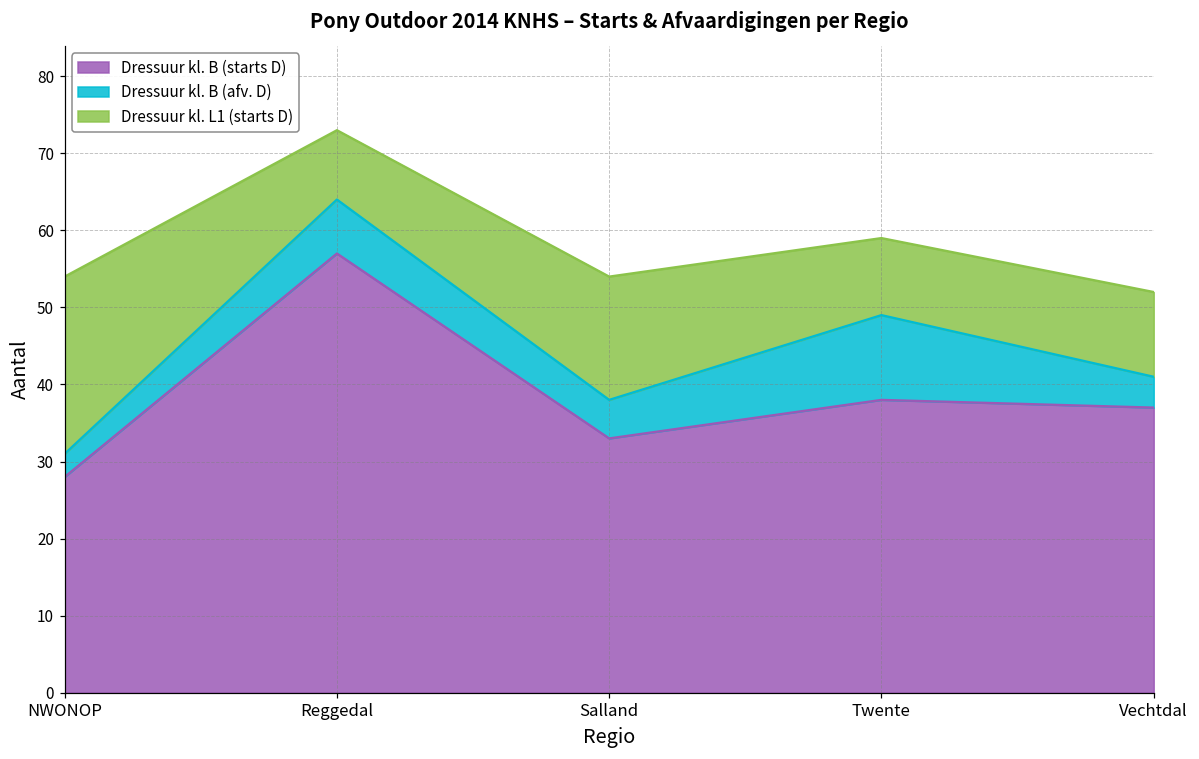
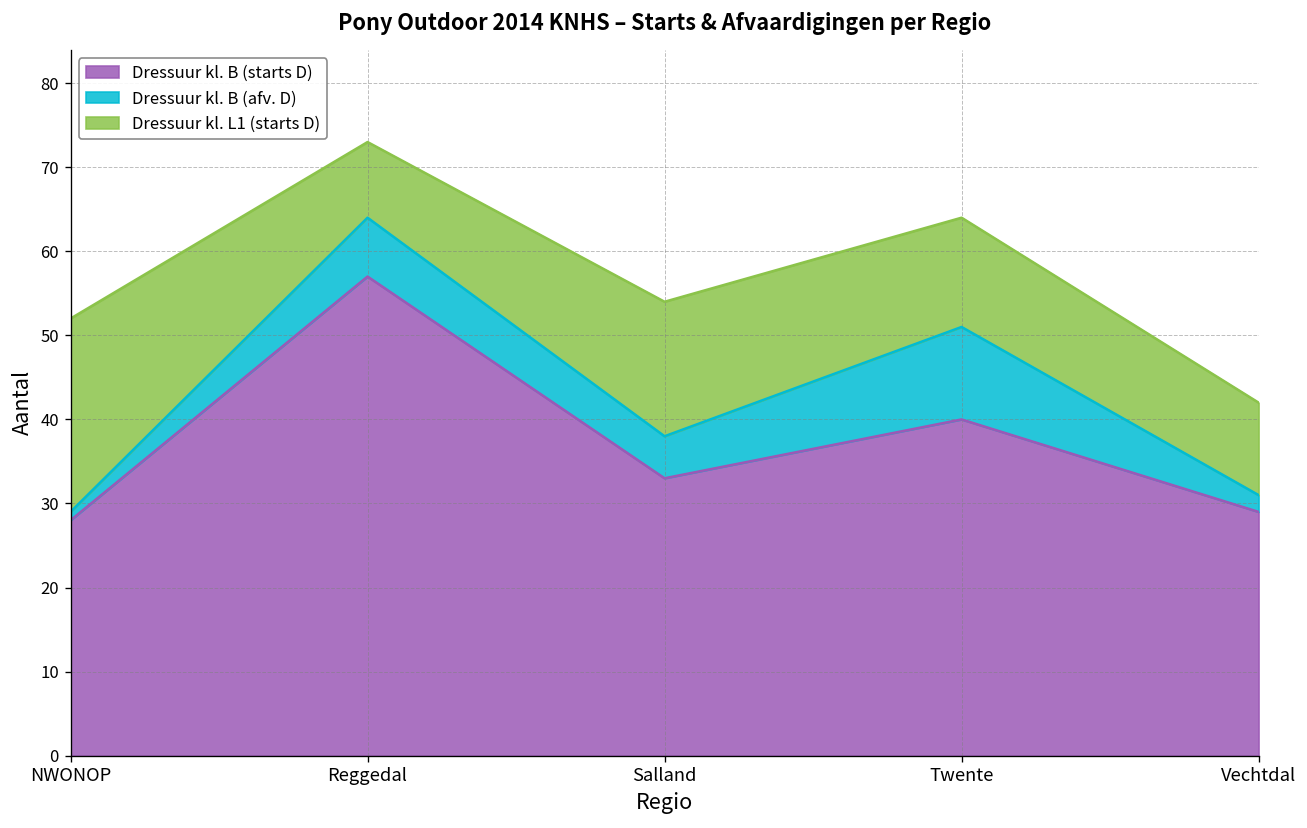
Dressuur kl. B (afv. D), NWONOP: 3 -> 1
Dressuur kl. B (starts D), Twente: 38 -> 40
Dressuur kl. L1 (starts D), Twente: 10 -> 13
Dressuur kl. B (starts D), Vechtdal: 37 -> 29
Dressuur kl. B (afv. D), Vechtdal: 4 -> 2
